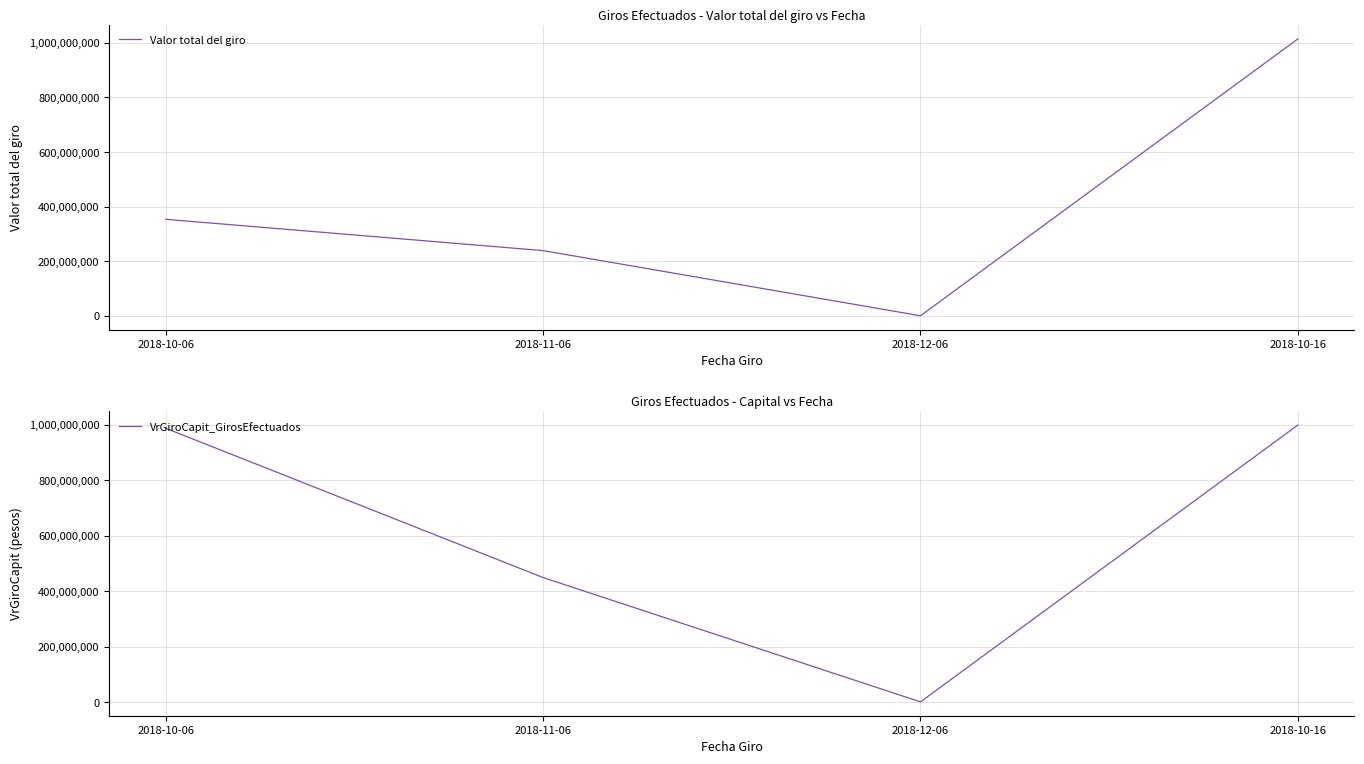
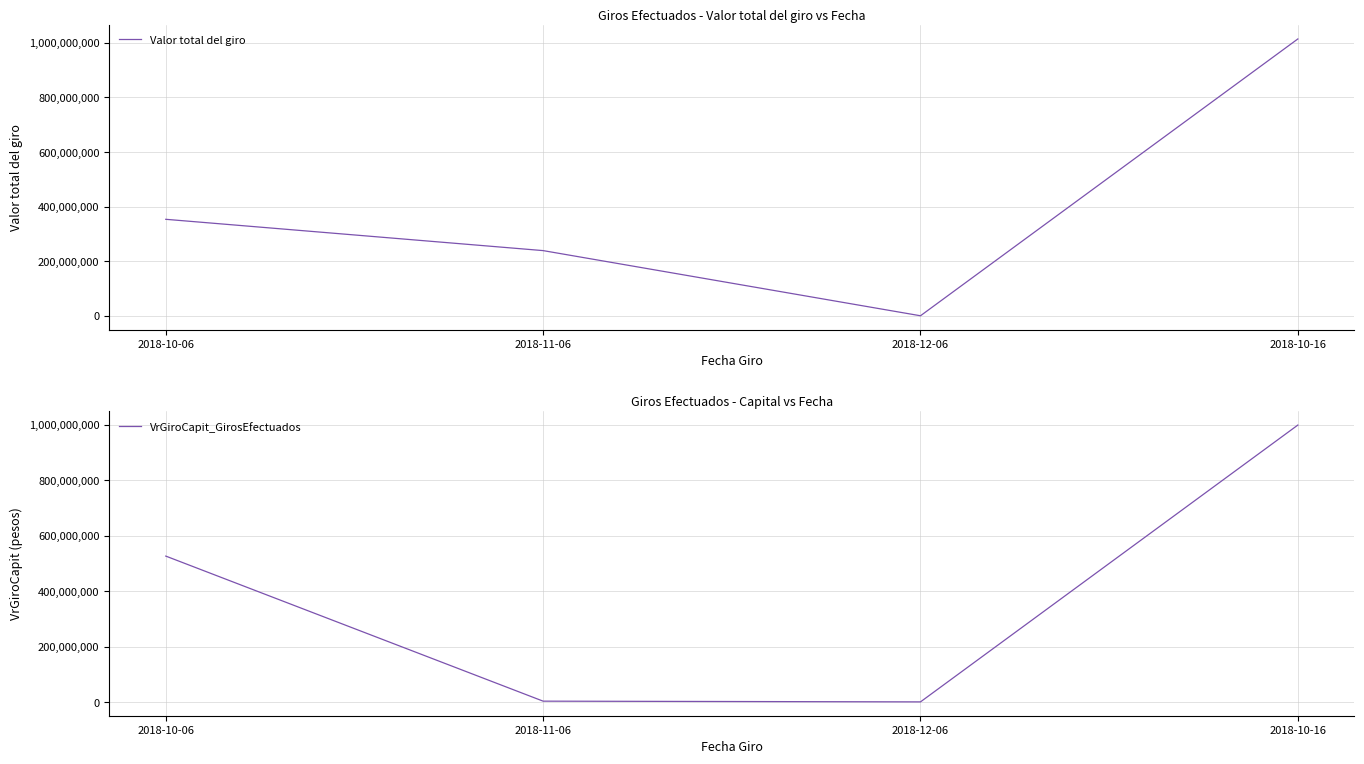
Giros Efectuados - Capital vs Fecha, 2018-10-06: 990,000,000 -> 530,000,000
Giros Efectuados - Capital vs Fecha, 2018-11-06: 450,000,000 -> 0
